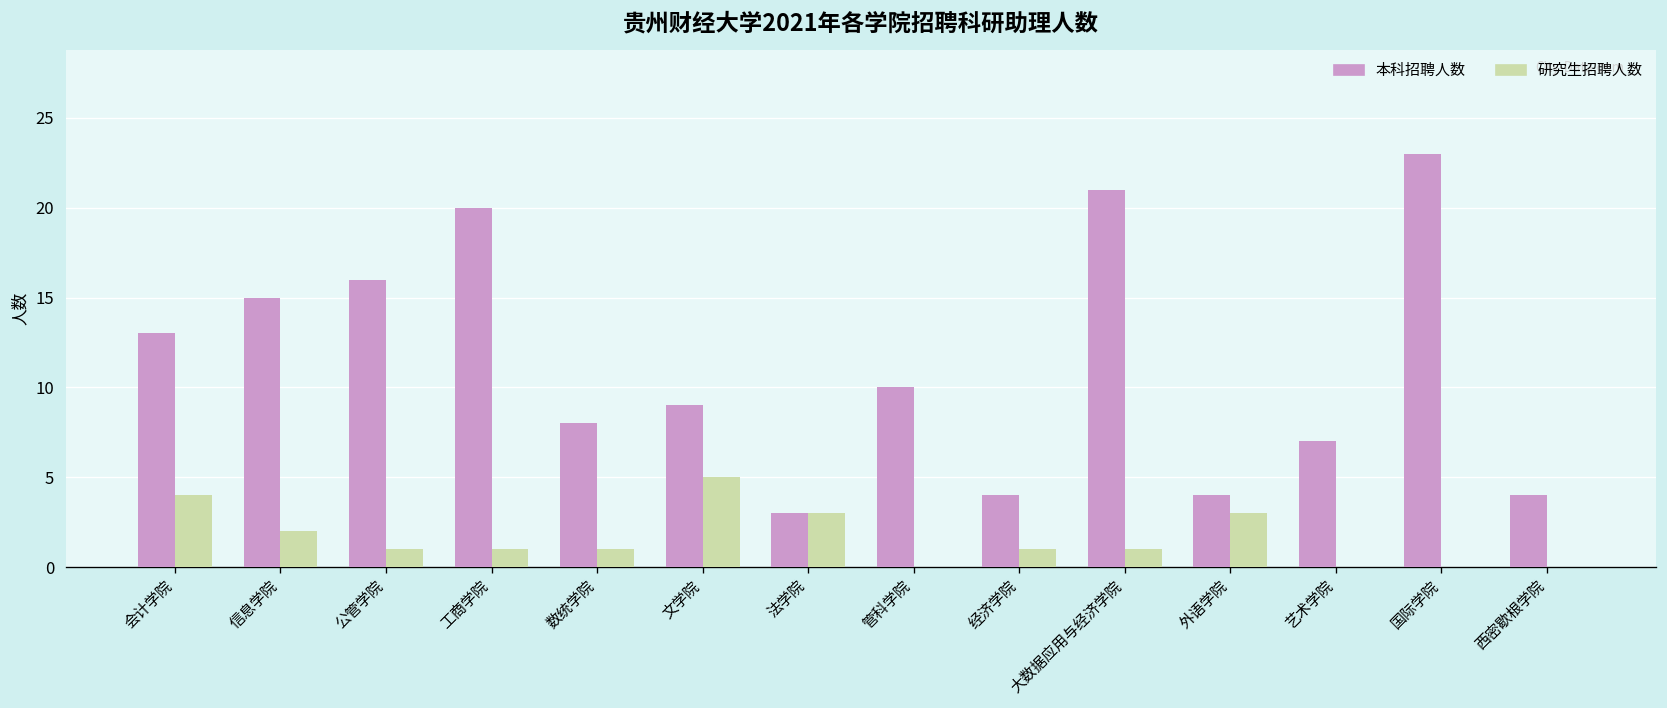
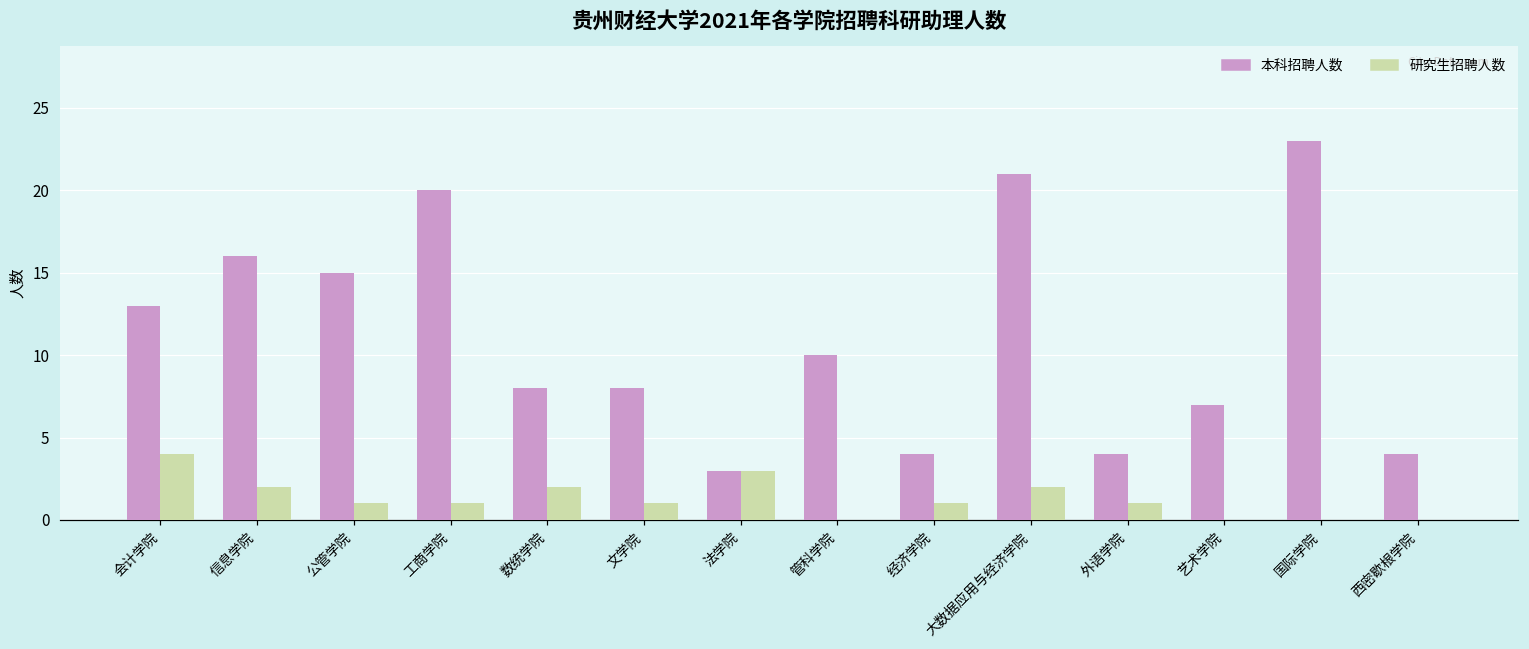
本科招聘人数, 信息学院: 15 -> 16
本科招聘人数, 公管学院: 16 -> 15
研究生招聘人数, 数统学院: 1 -> 2
本科招聘人数, 文学院: 9 -> 8
研究生招聘人数, 文学院: 5 -> 1
研究生招聘人数, 大数据应用与经济学院: 1 -> 2
研究生招聘人数, 外语学院: 3 -> 1
